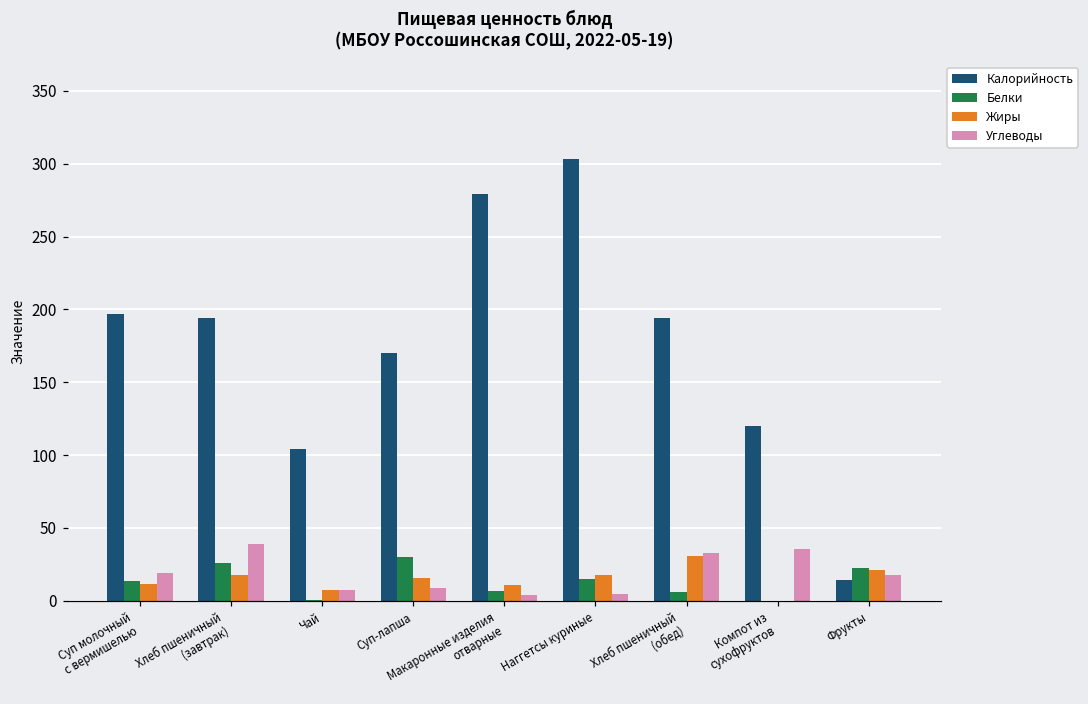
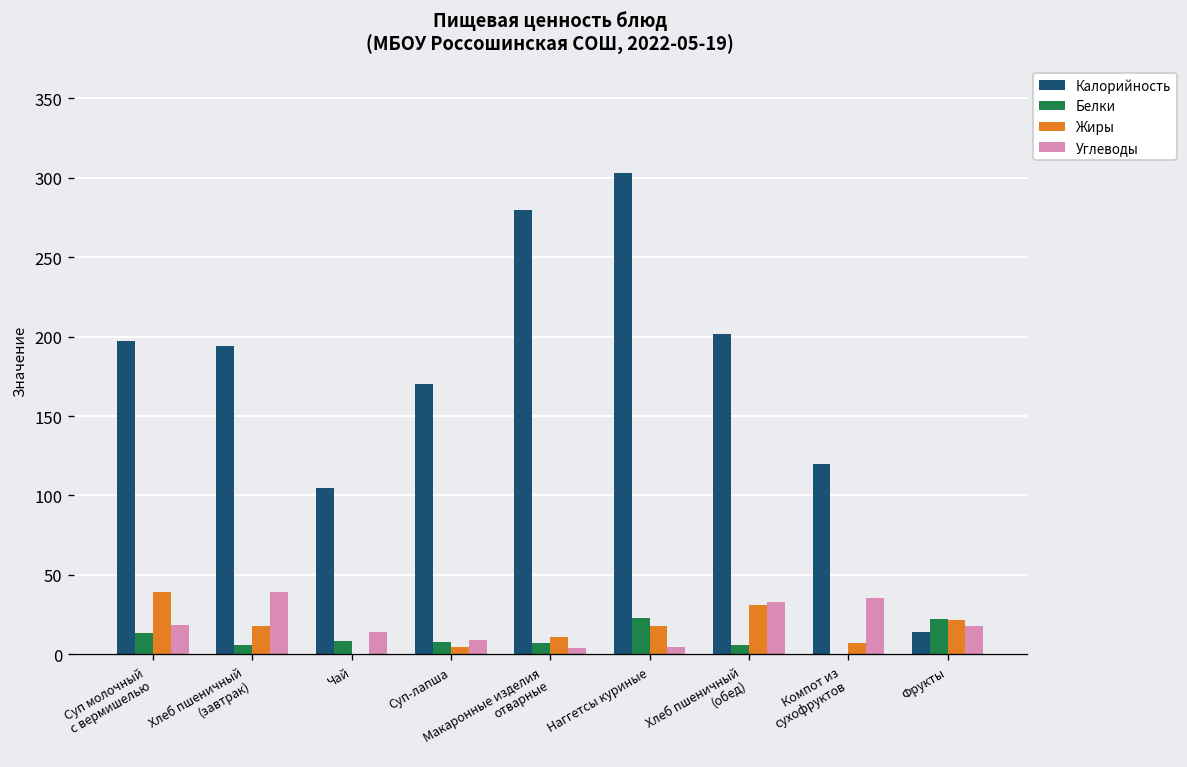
Жиры, Суп молочный с вермишелью: 12 -> 40
Белки, Хлеб пшеничный (завтрак): 26 -> 6
Белки, Чай: 0 -> 8
Жиры, Чай: 7 -> 0
Углеводы, Чай: 7 -> 14
Белки, Суп-лапша: 30 -> 8
Жиры, Суп-лапша: 16 -> 5
Белки, Наггетсы куриные: 15 -> 23
Калорийность, Хлеб пшеничный (обед): 194 -> 202
Жиры, Компот из сухофруктов: 0 -> 7
